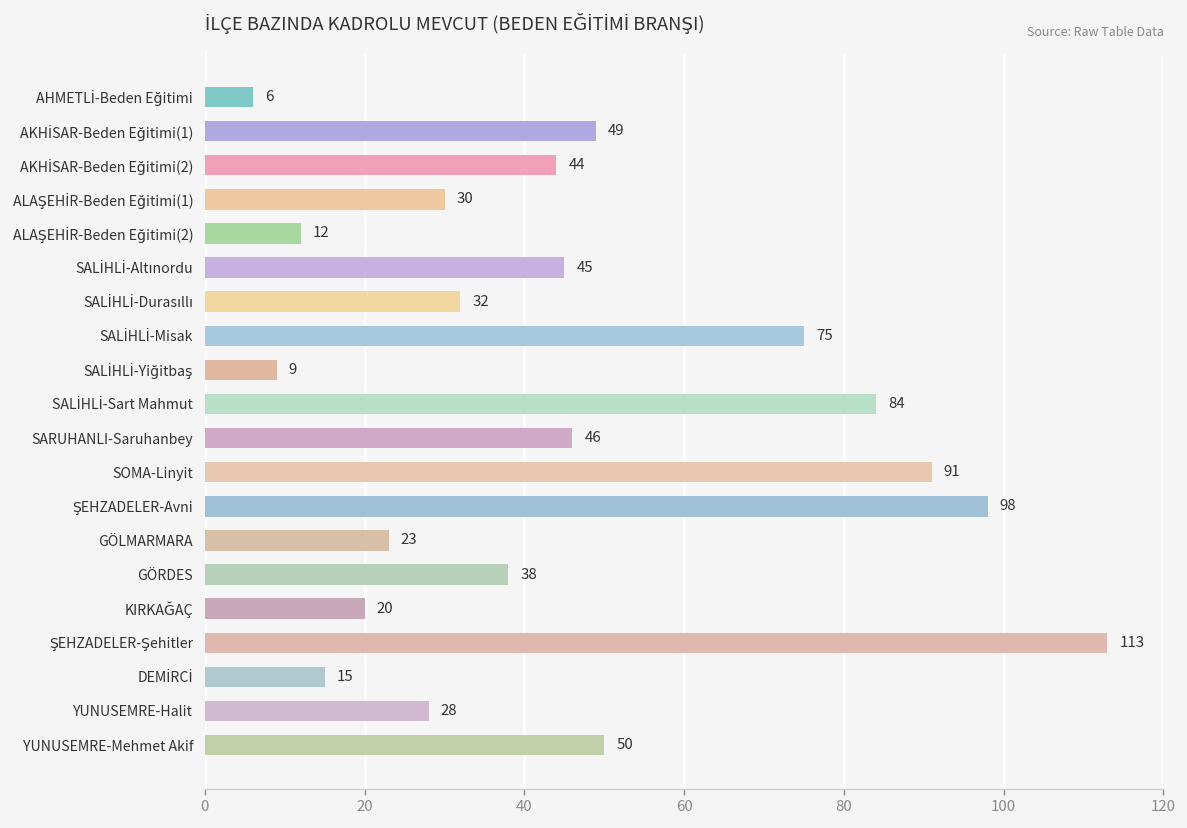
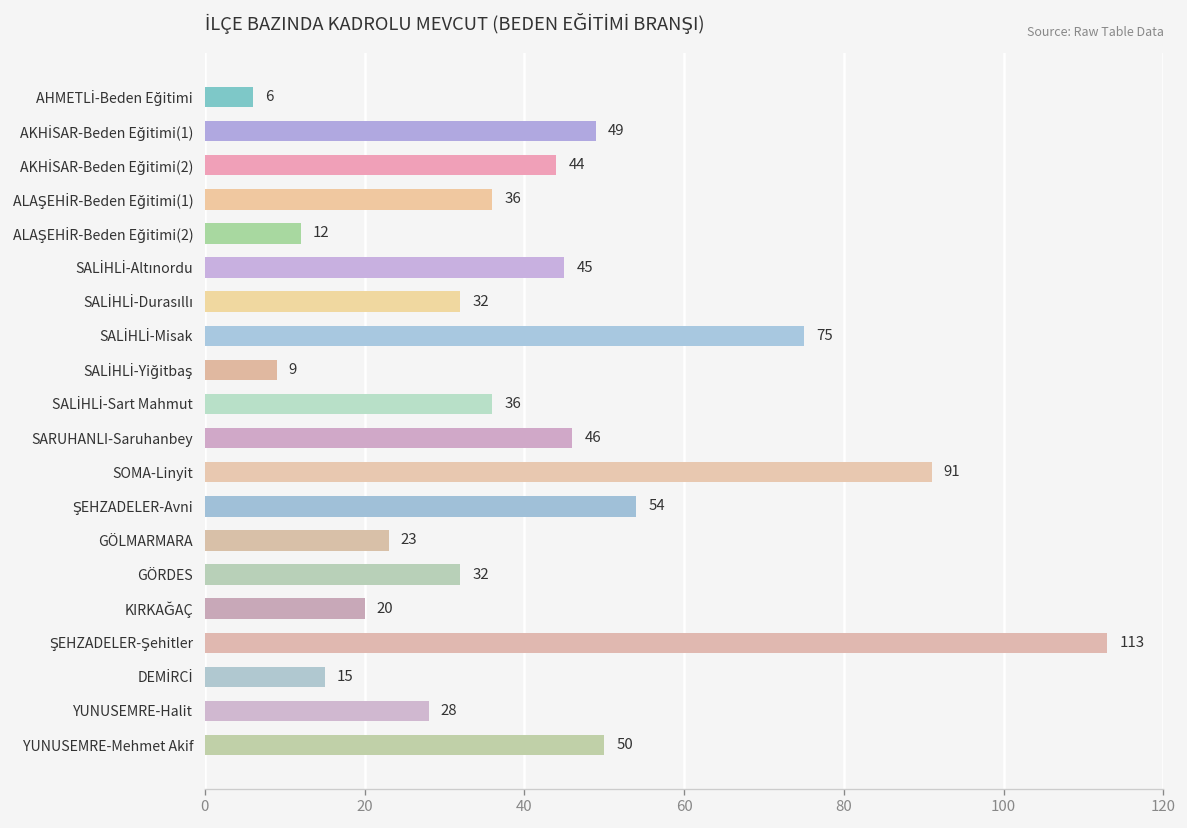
ALAŞEHİR-Beden Eğitimi(1): 30 -> 36
SALİHLİ-Sart Mahmut: 84 -> 36
ŞEHZADELER-Avni: 98 -> 54
GÖRDES: 38 -> 32
